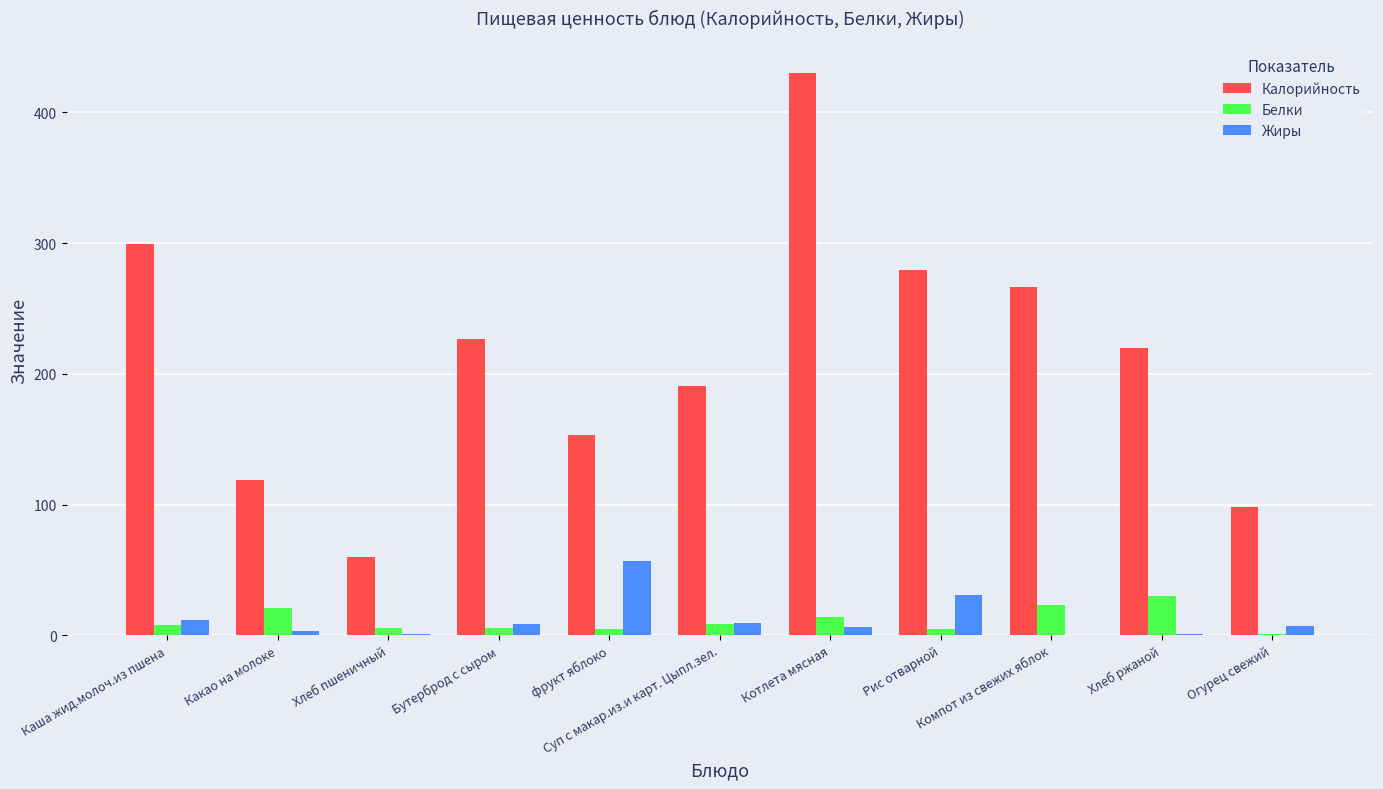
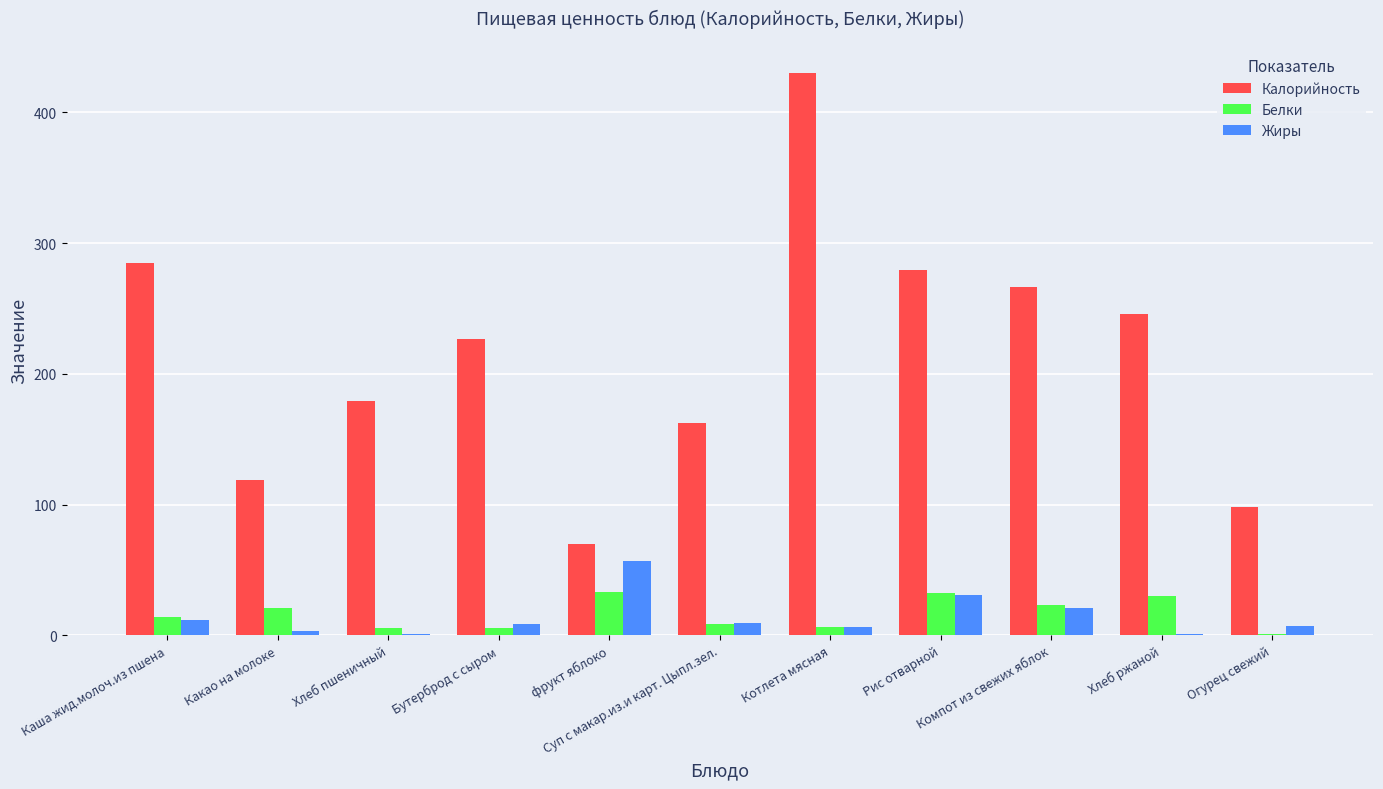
Калорийность, Каша жид.молоч.из пшена: 299 -> 285
Белки, Каша жид.молоч.из пшена: 8 -> 14
Калорийность, Хлеб пшеничный: 60 -> 179
Калорийность, фрукт яблоко: 153 -> 70
Белки, фрукт яблоко: 5 -> 33
Калорийность, Суп с макар.из.и карт. Цыпл.зел.: 191 -> 162
Белки, Котлета мясная: 14 -> 6
Белки, Рис отварной: 5 -> 32
Жиры, Компот из свежих яблок: 0 -> 21
Калорийность, Хлеб ржаной: 220 -> 246
